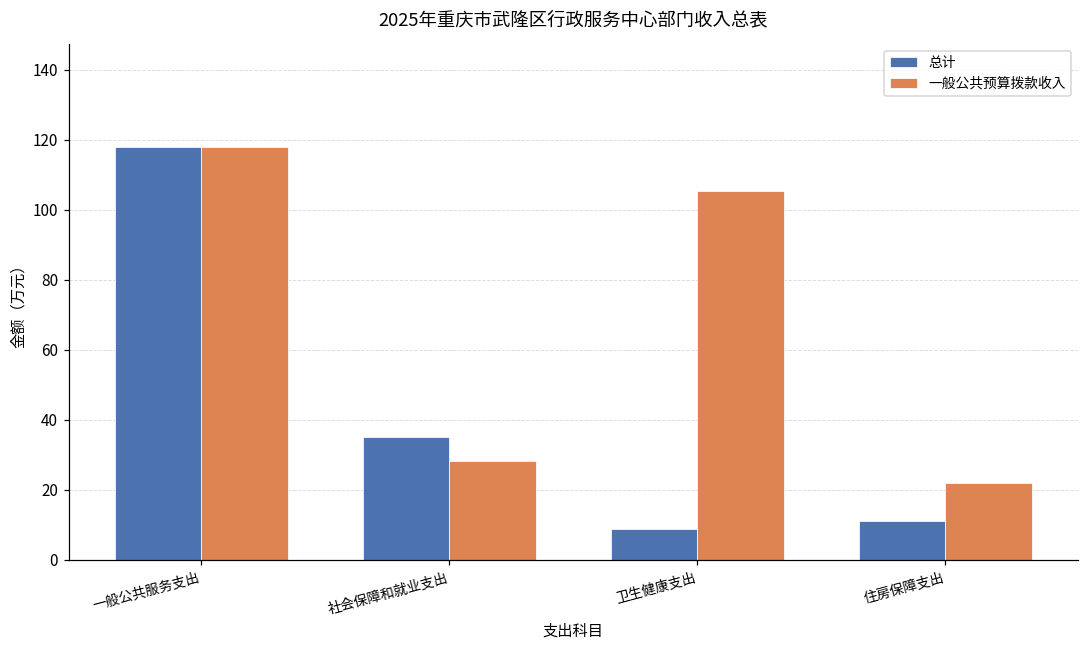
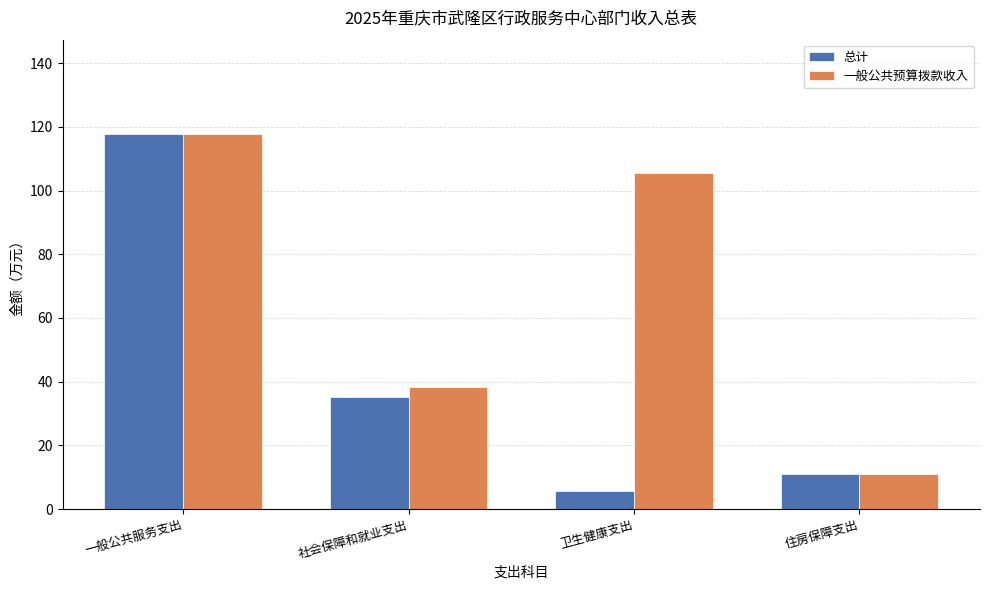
一般公共预算拨款收入, 社会保障和就业支出: 28 -> 38
总计, 卫生健康支出: 9 -> 6
一般公共预算拨款收入, 住房保障支出: 22 -> 11
